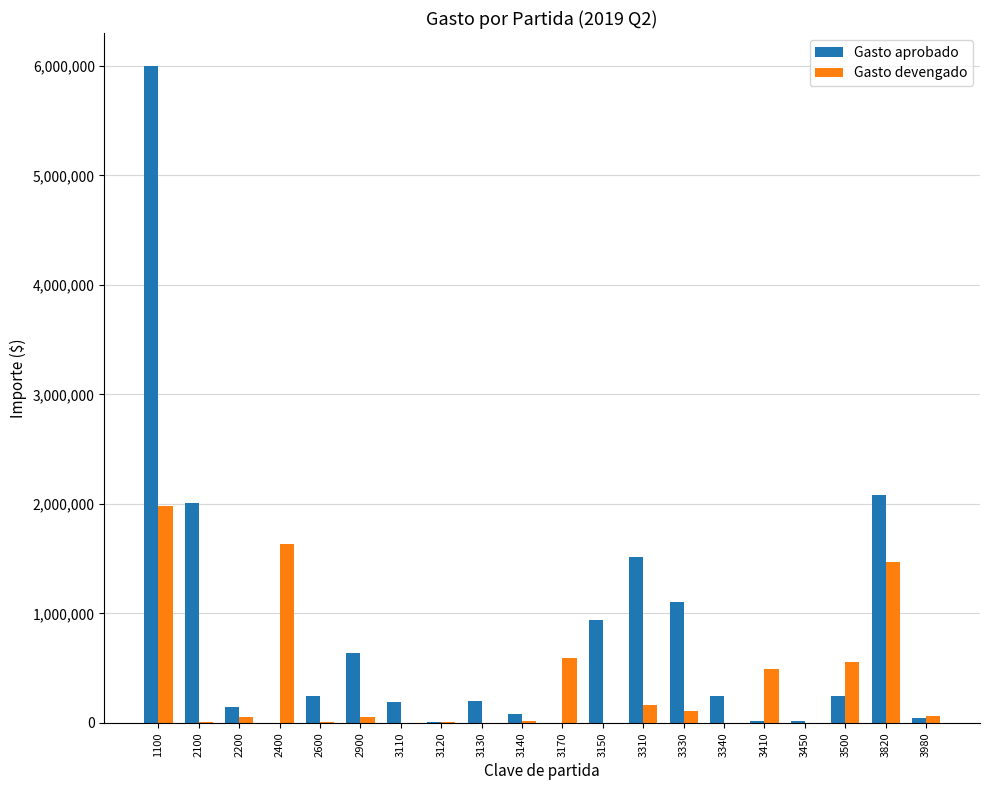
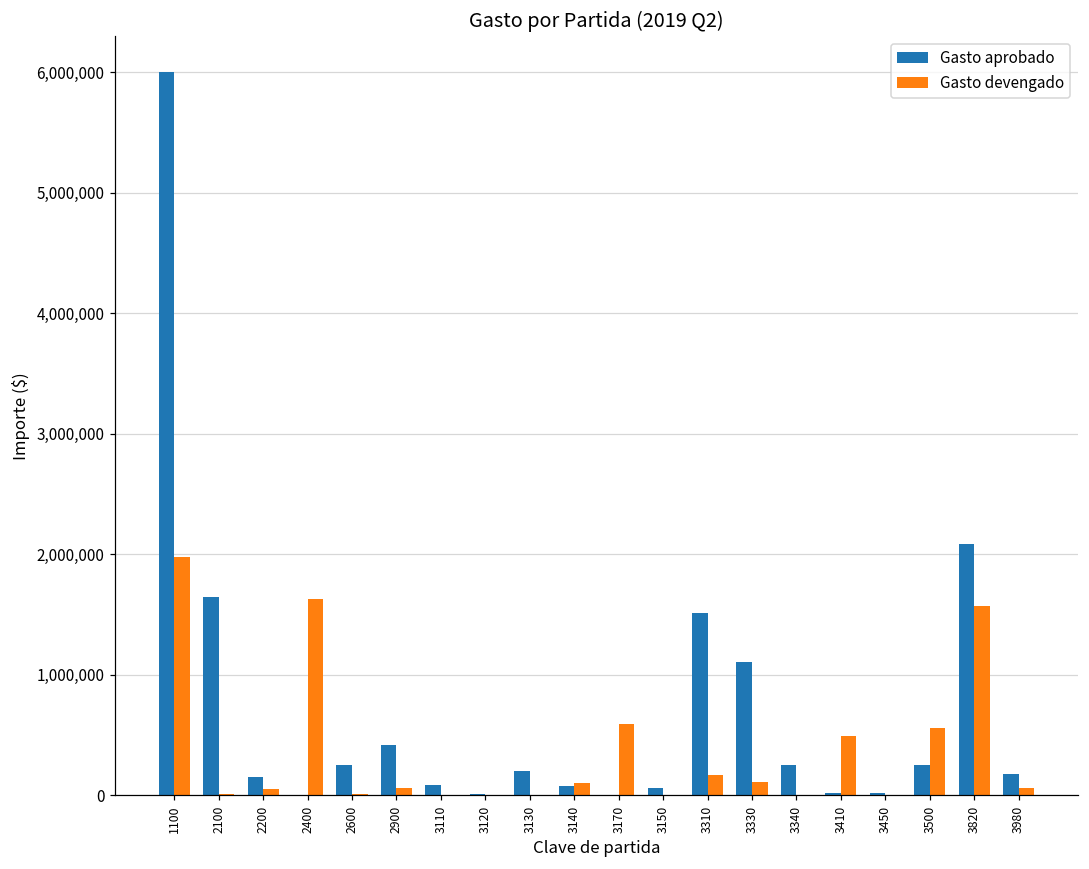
Gasto aprobado, 2100: 2,010,000 -> 1,650,000
Gasto aprobado, 2900: 640,000 -> 420,000
Gasto aprobado, 3110: 200,000 -> 90,000
Gasto devengado, 3140: 20,000 -> 100,000
Gasto aprobado, 3150: 940,000 -> 60,000
Gasto devengado, 3820: 1,470,000 -> 1,570,000
Gasto aprobado, 3980: 40,000 -> 180,000
